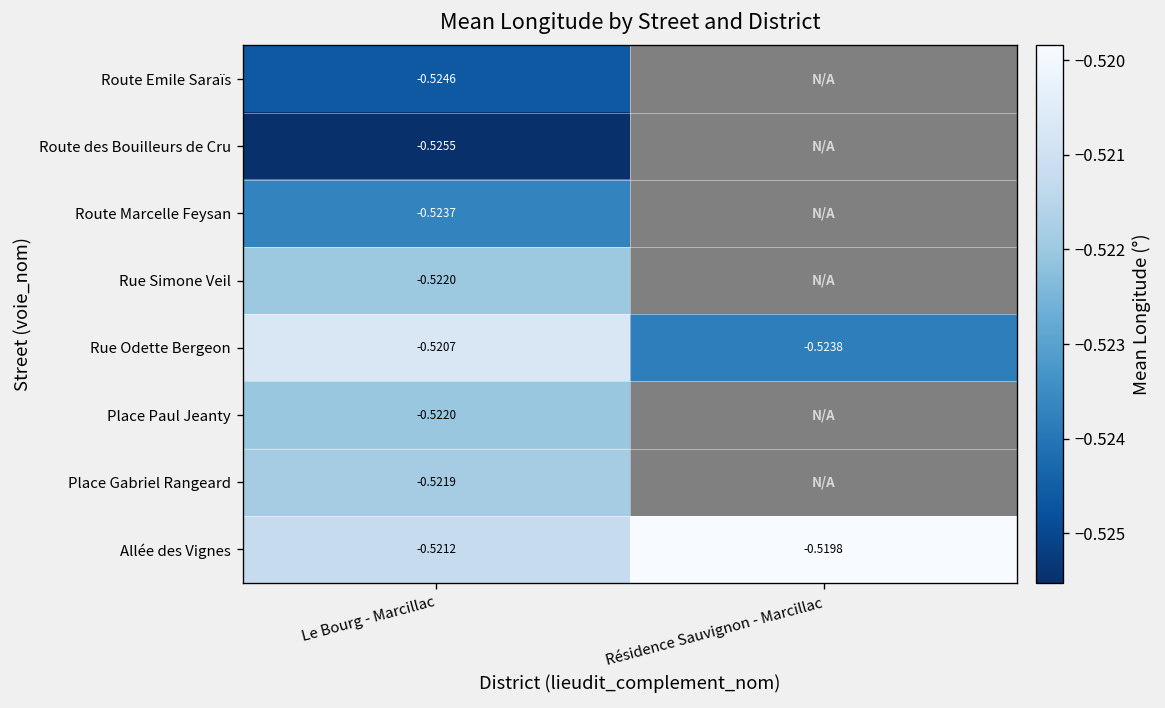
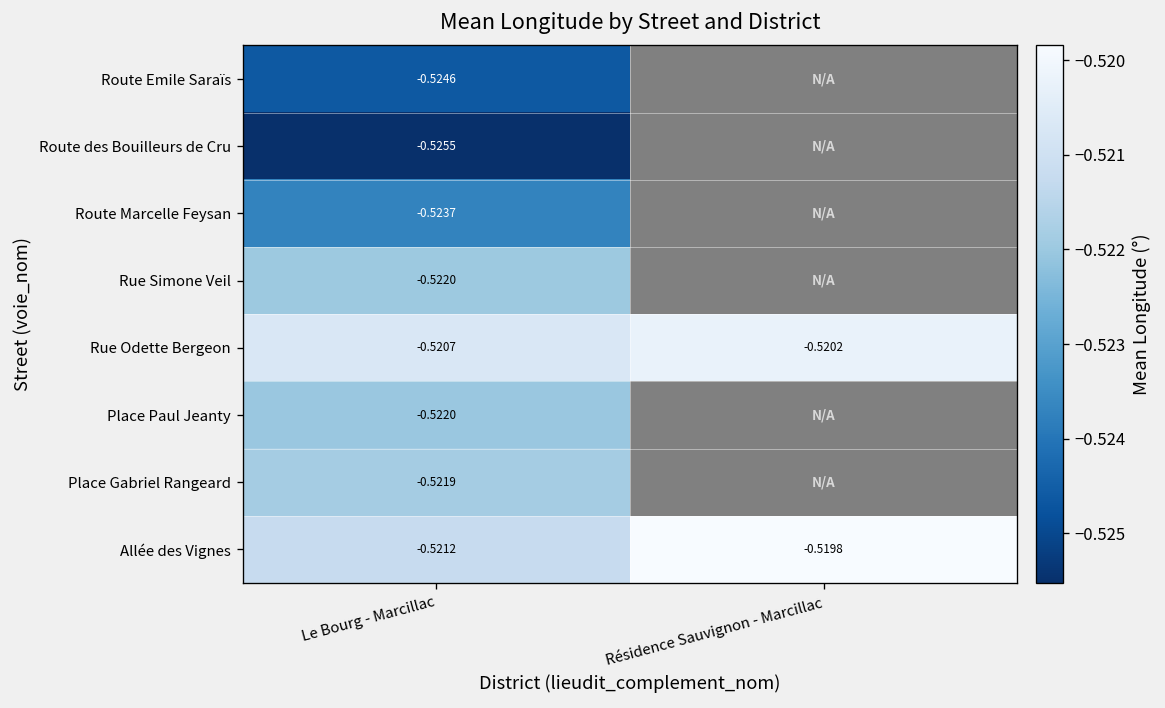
Rue Odette Bergeon, Résidence Sauvignon - Marcillac: -0.5238 -> -0.5202
